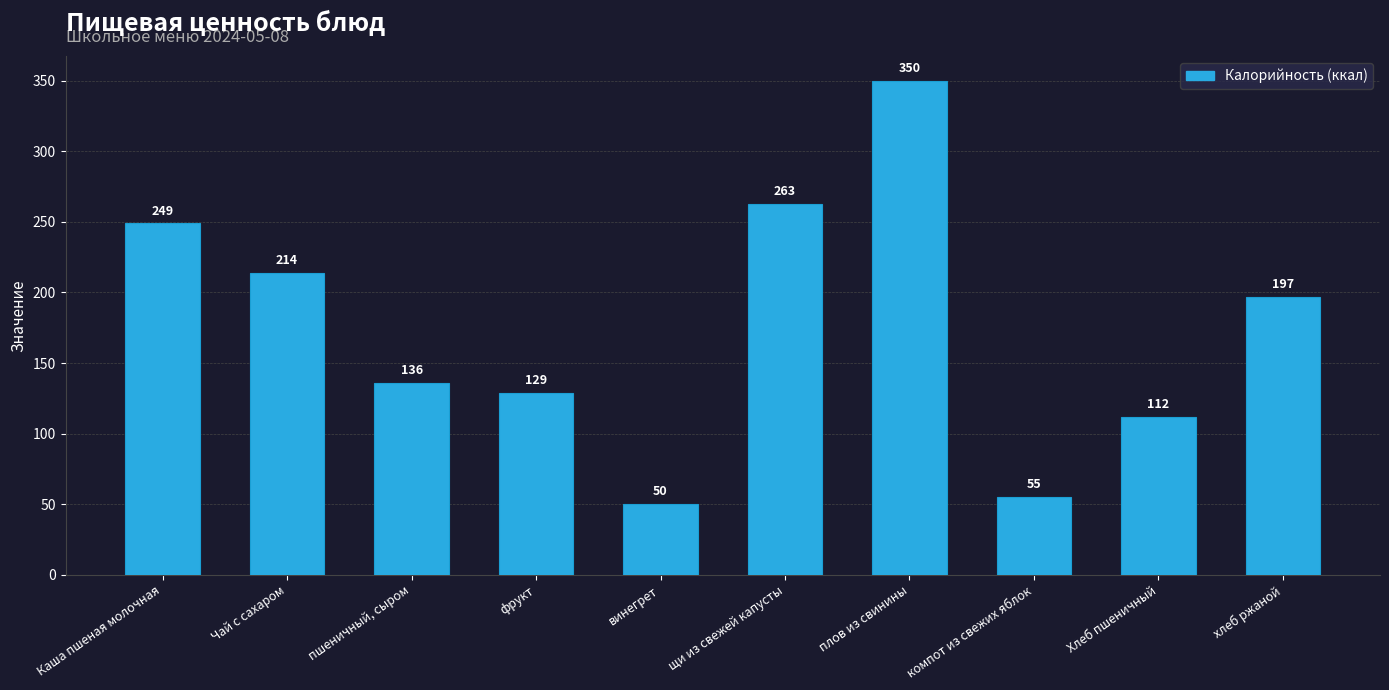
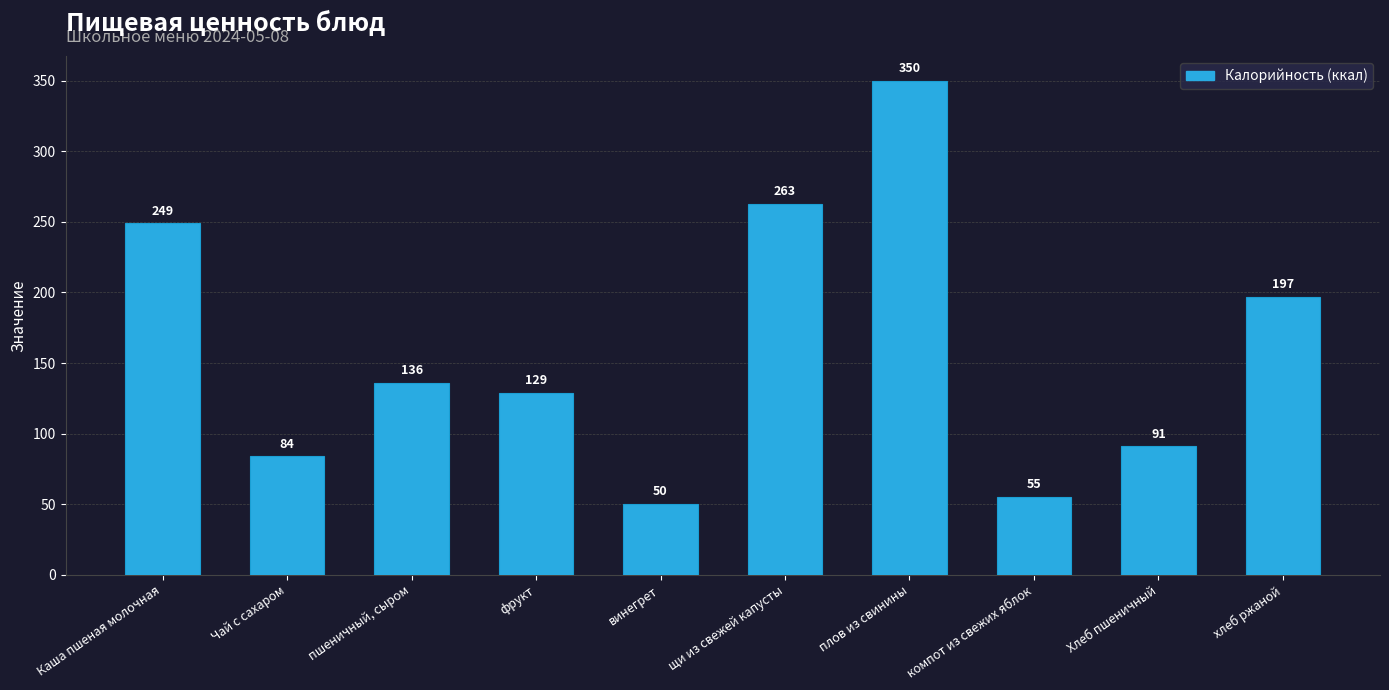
Чай с сахаром: 214 -> 84
Хлеб пшеничный: 112 -> 91
